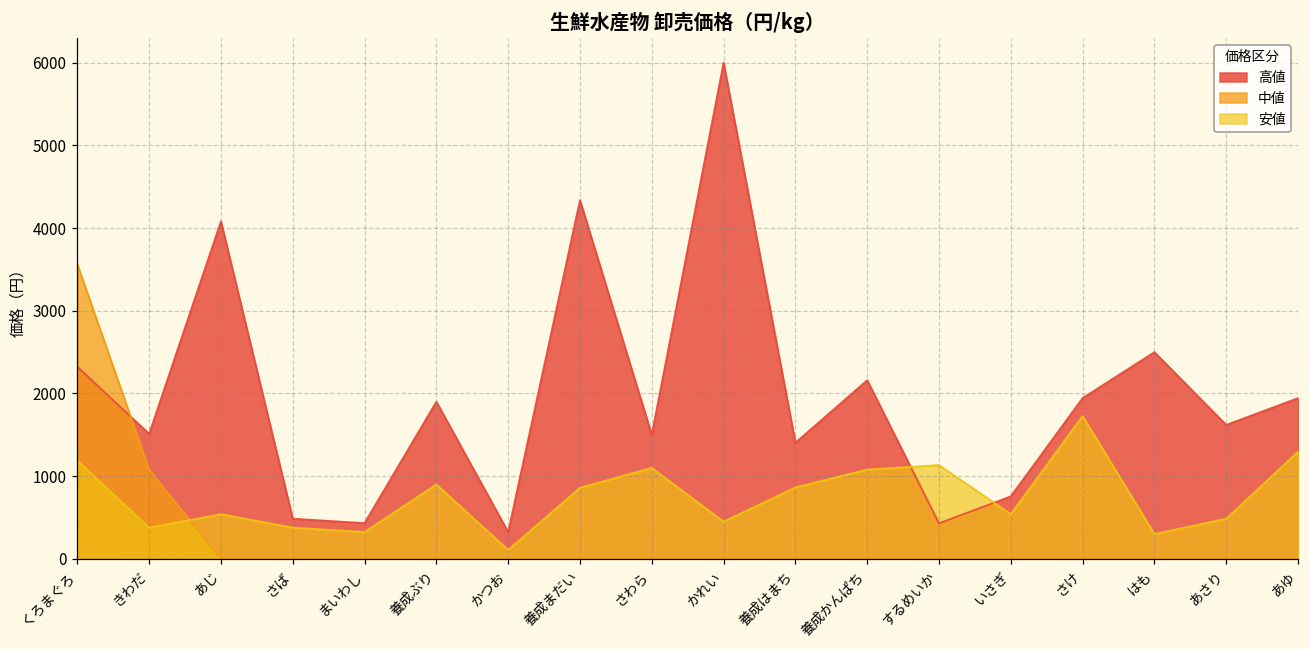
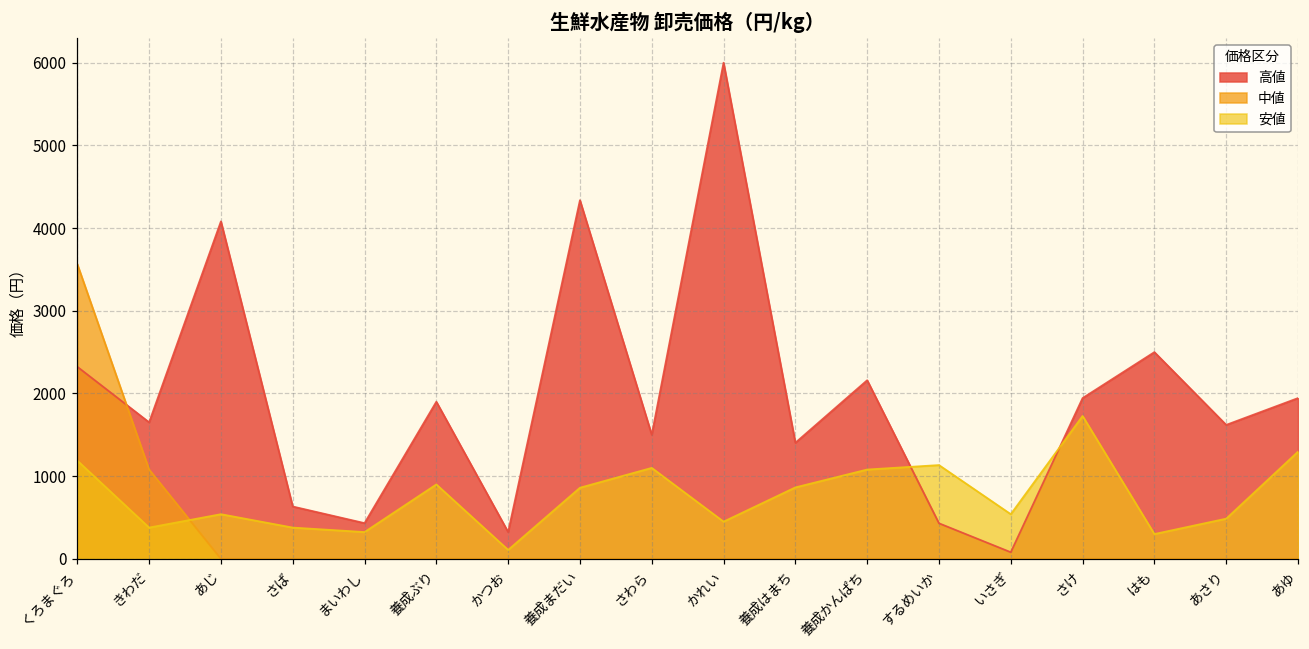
高値, きわだ: 1500 -> 1700
高値, さば: 500 -> 600
高値, いさぎ: 800 -> 100
